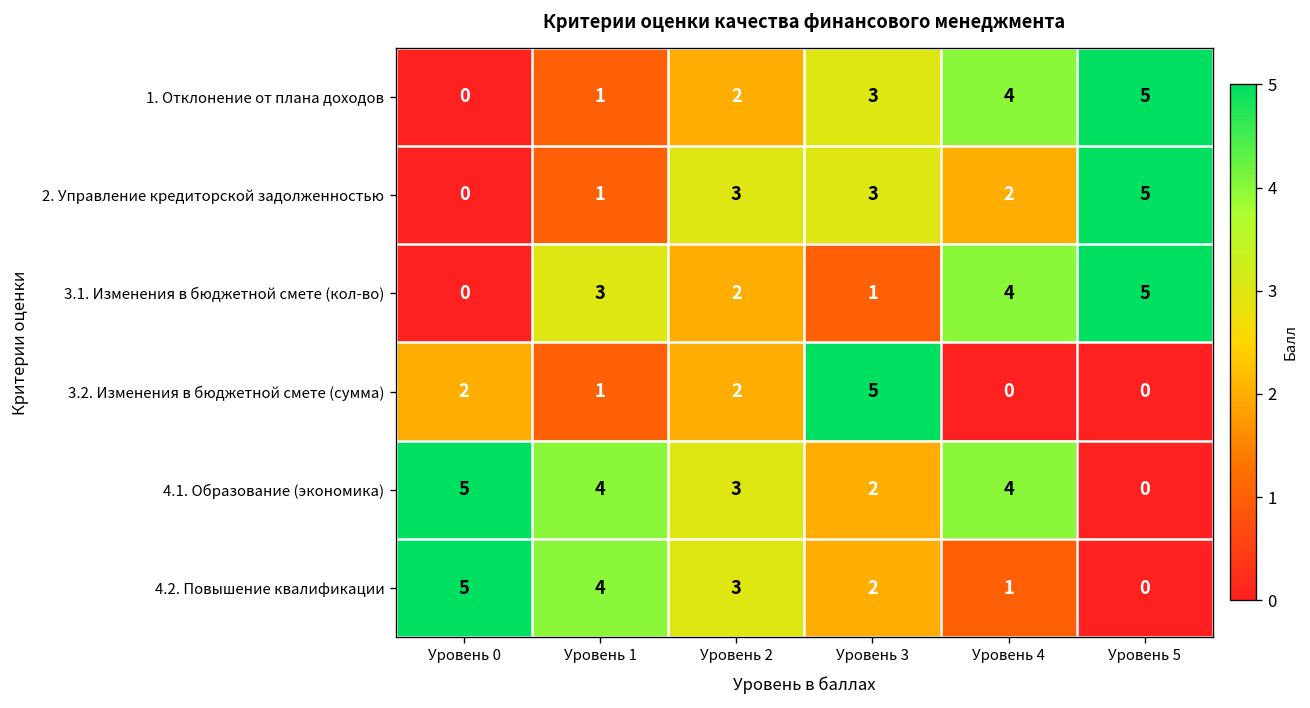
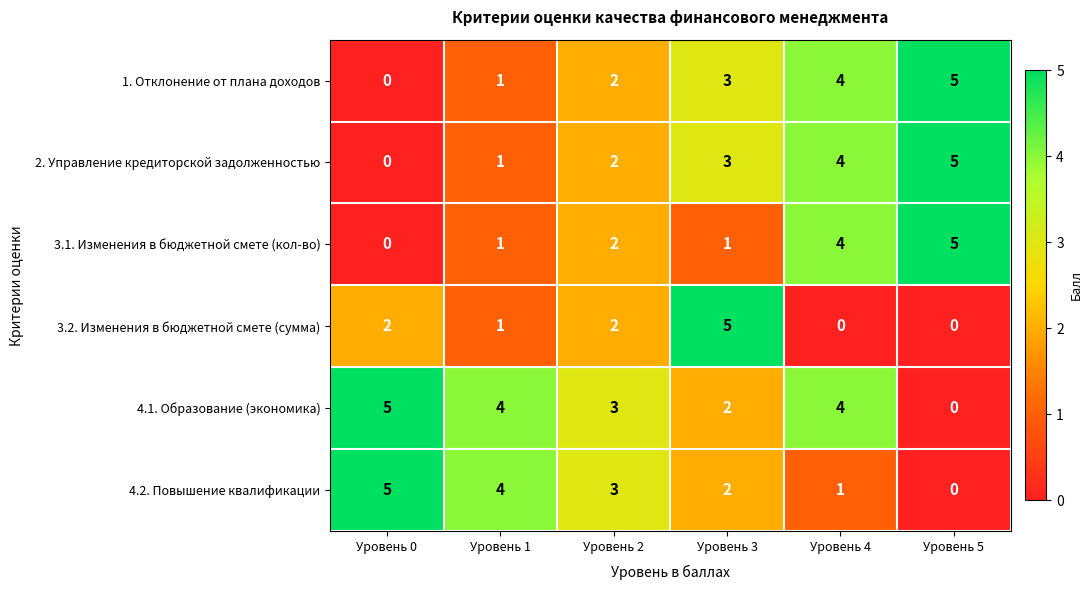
2. Управление кредиторской задолженностью, Уровень 2: 3 -> 2
2. Управление кредиторской задолженностью, Уровень 4: 2 -> 4
3.1. Изменения в бюджетной смете (кол-во), Уровень 1: 3 -> 1
